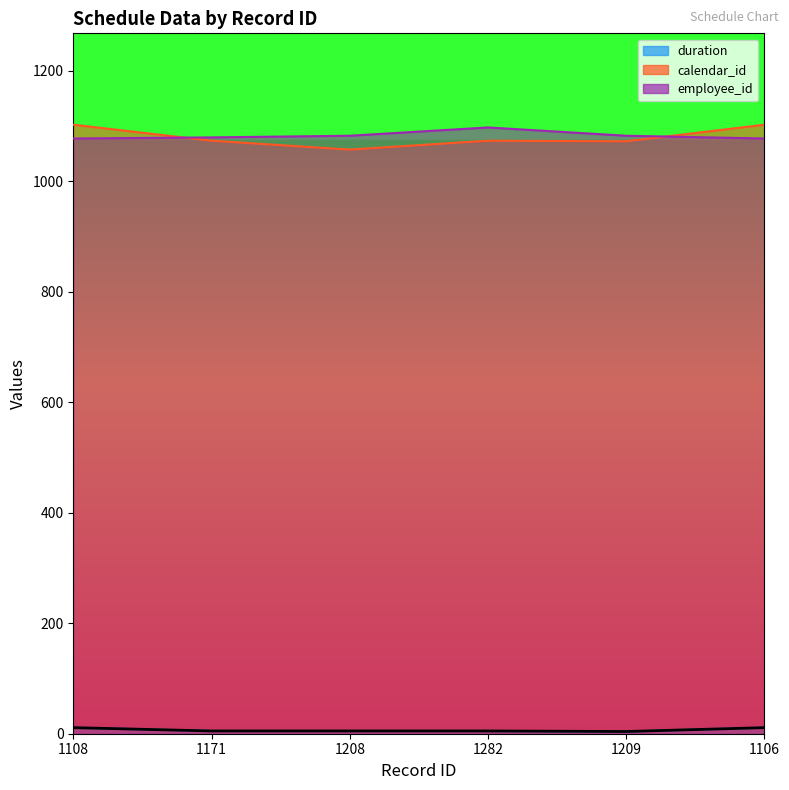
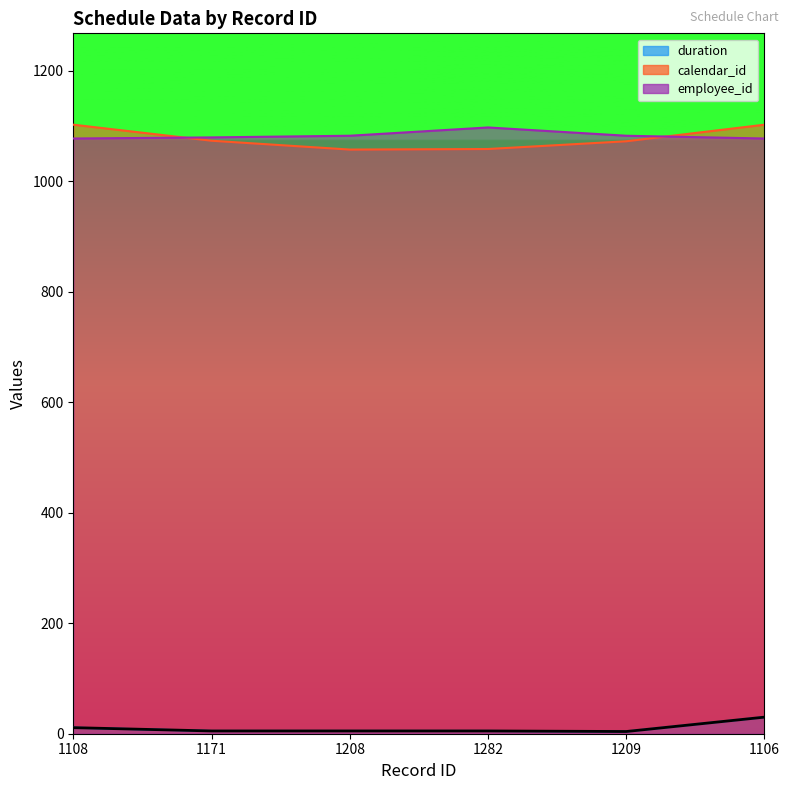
calendar_id, 1282: 1070 -> 1060
duration, 1106: 10 -> 30
